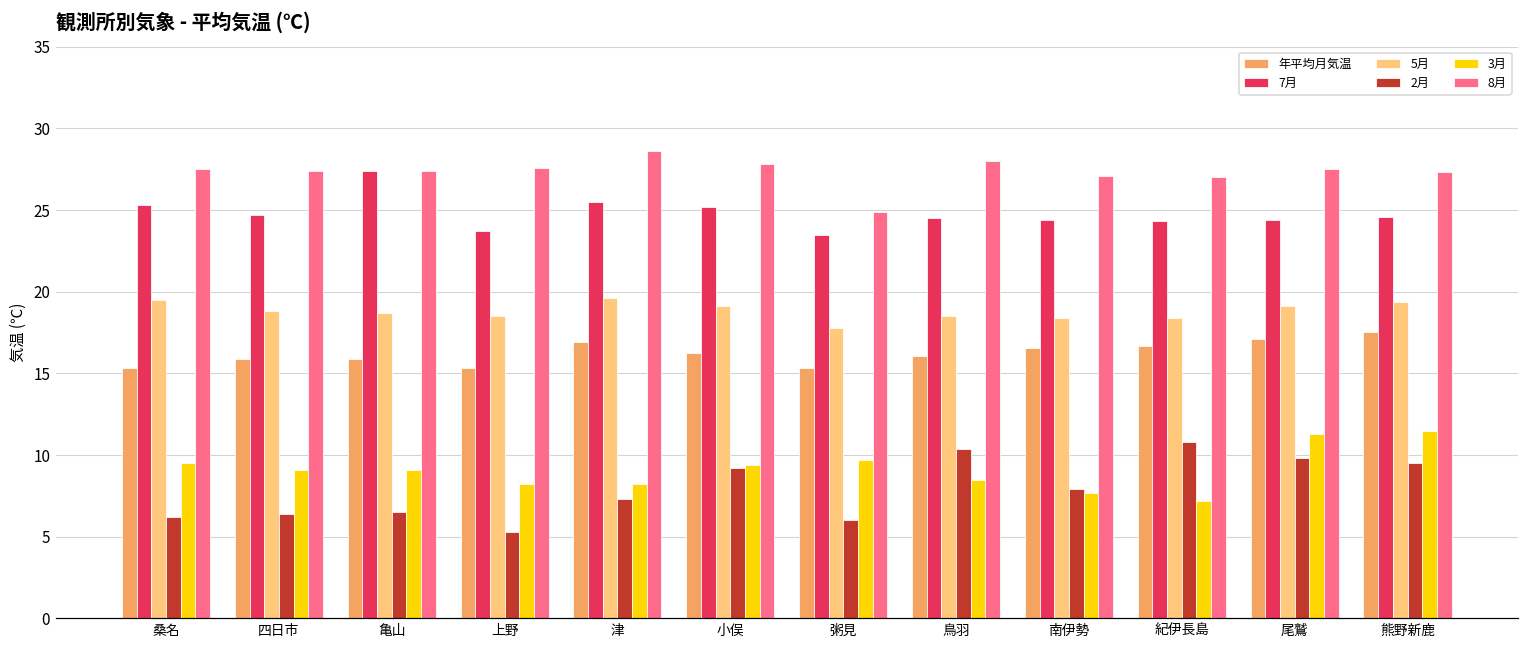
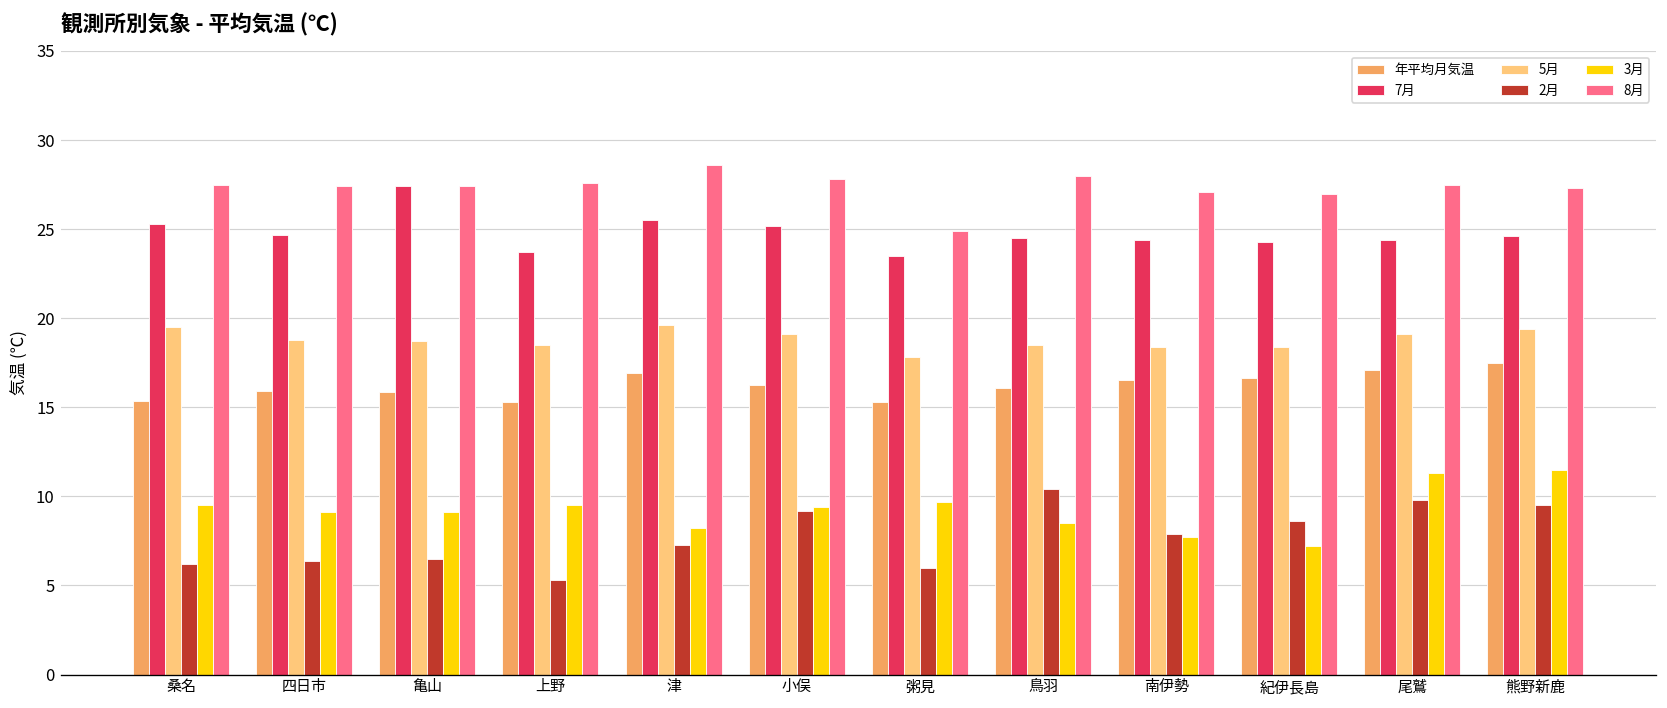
3月, 上野: 8.2 -> 9.5
2月, 紀伊長島: 10.8 -> 8.6
